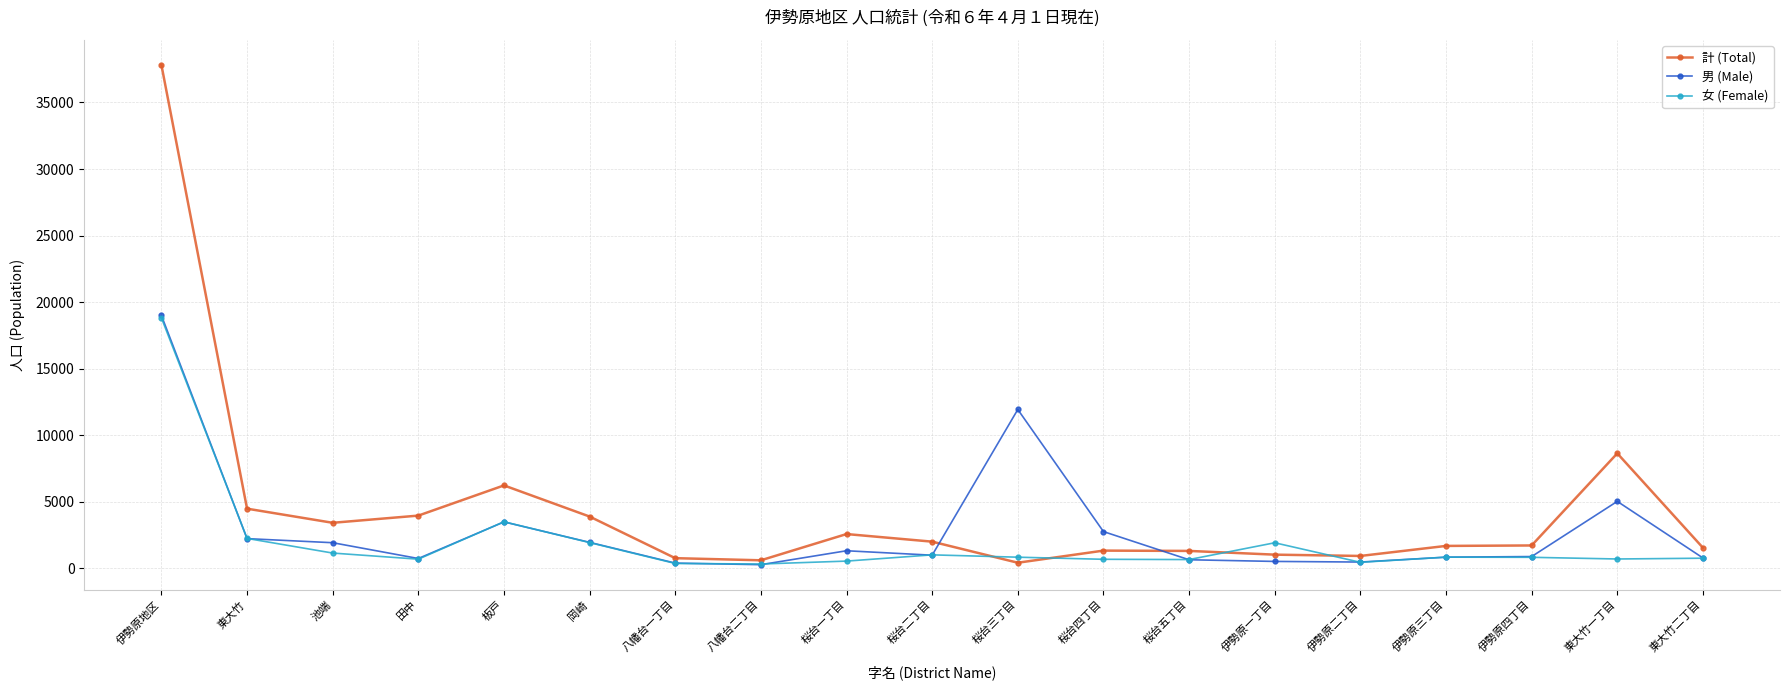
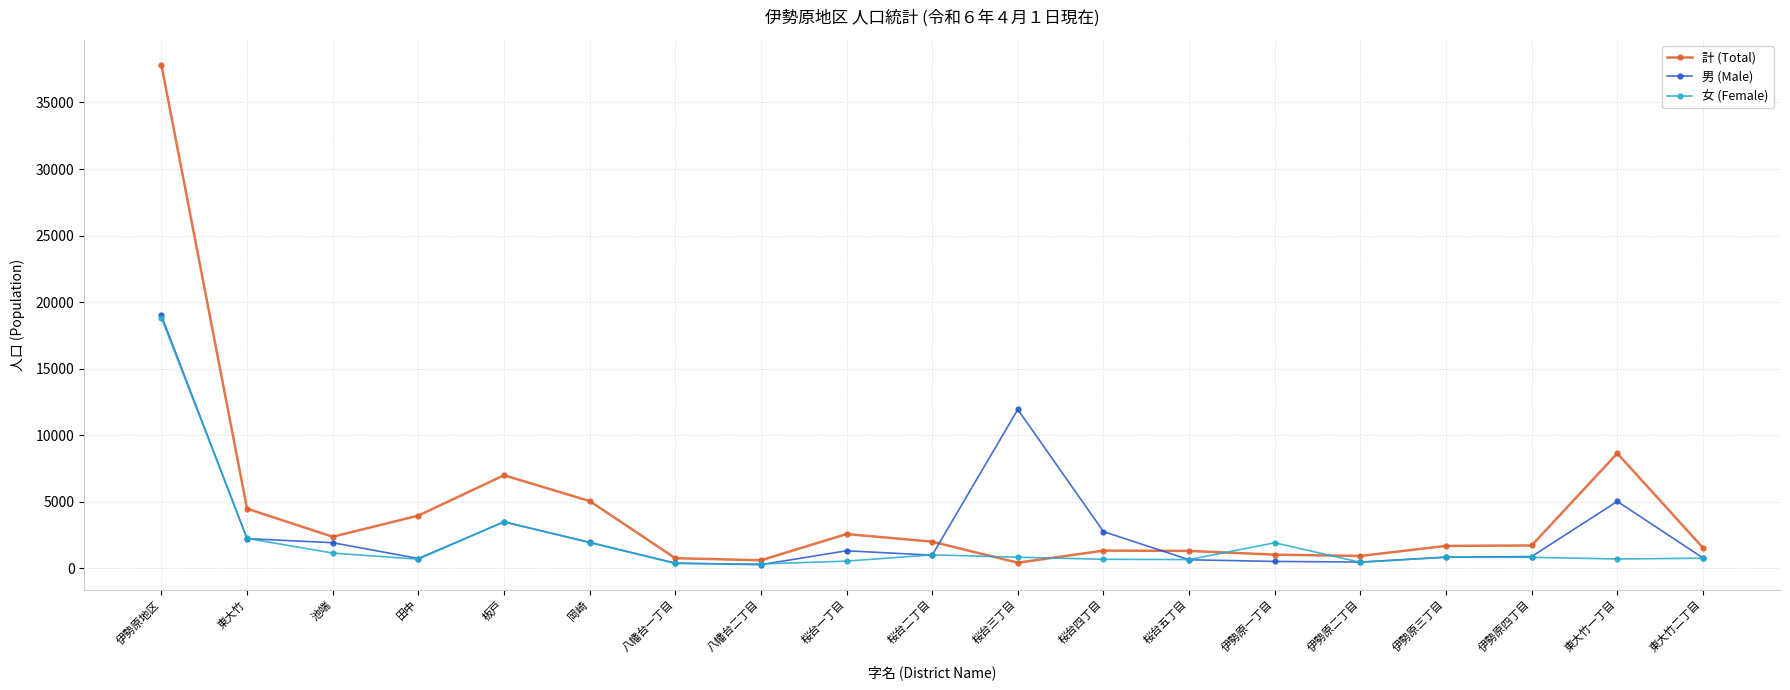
計 (Total), 池端: 3400 -> 2400
計 (Total), 板戸: 6200 -> 7000
計 (Total), 岡崎: 3900 -> 5100
